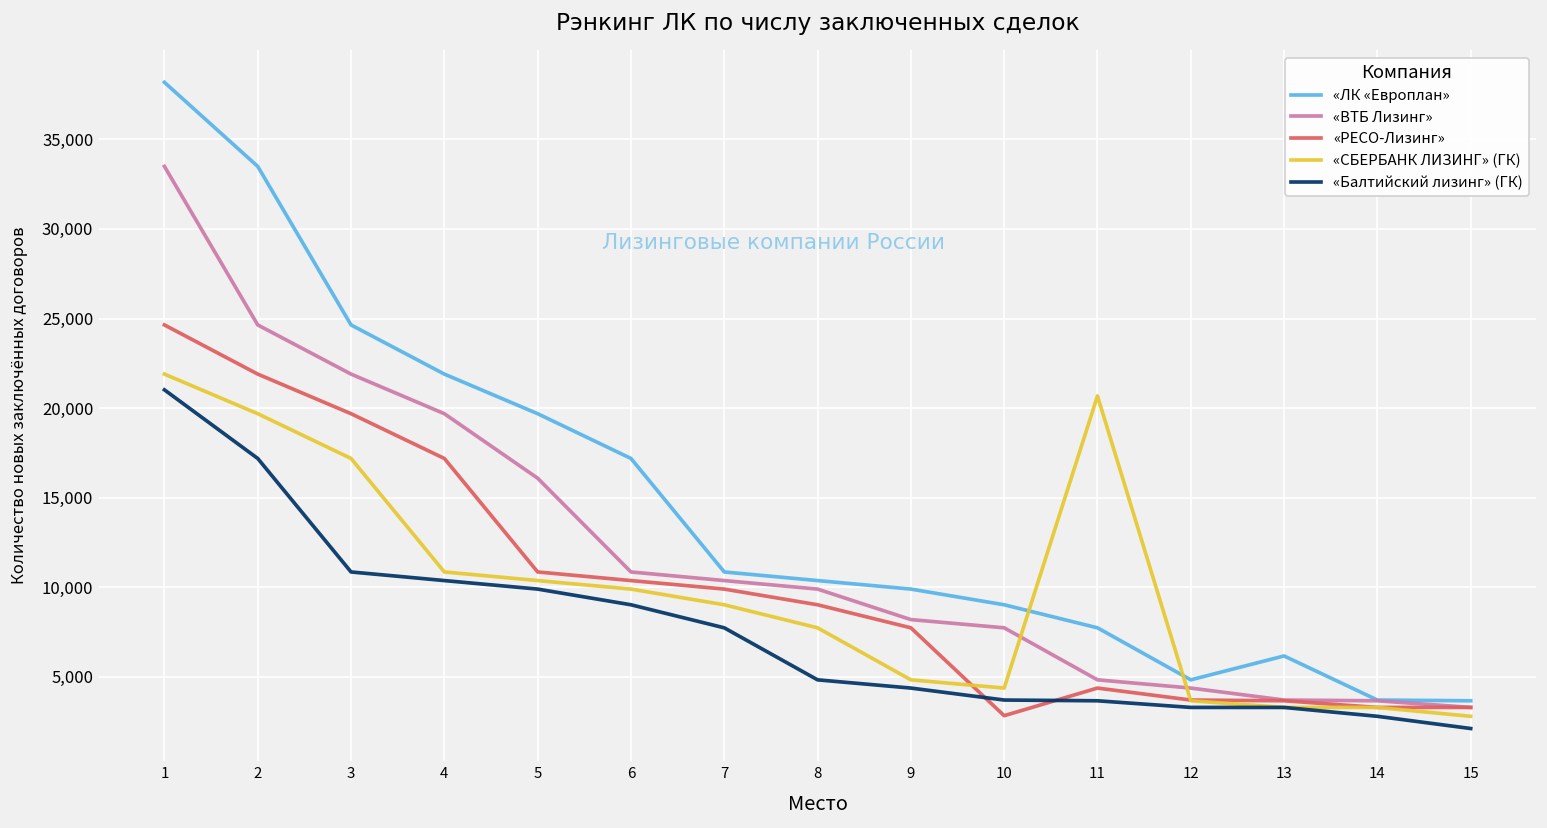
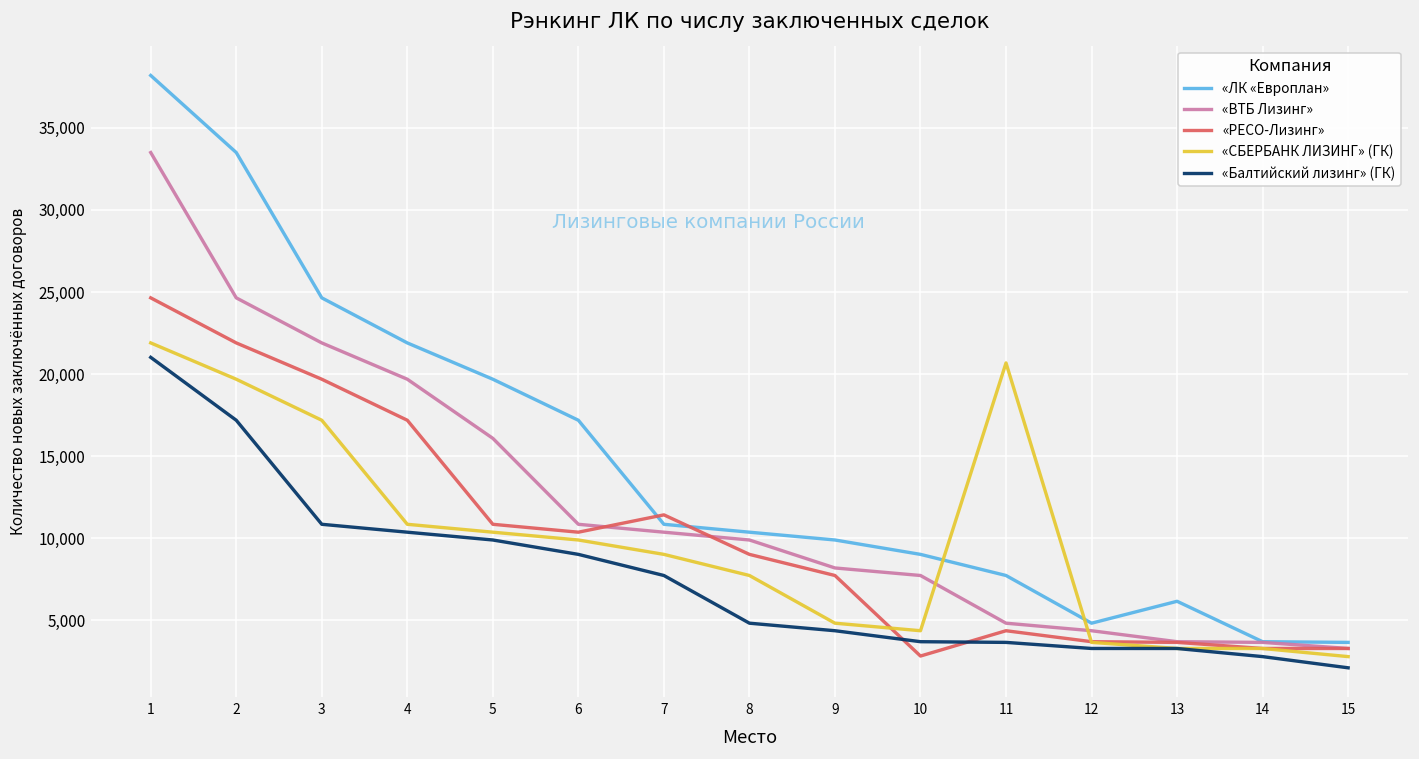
«РЕСО-Лизинг», 7: 9,900 -> 11,400
